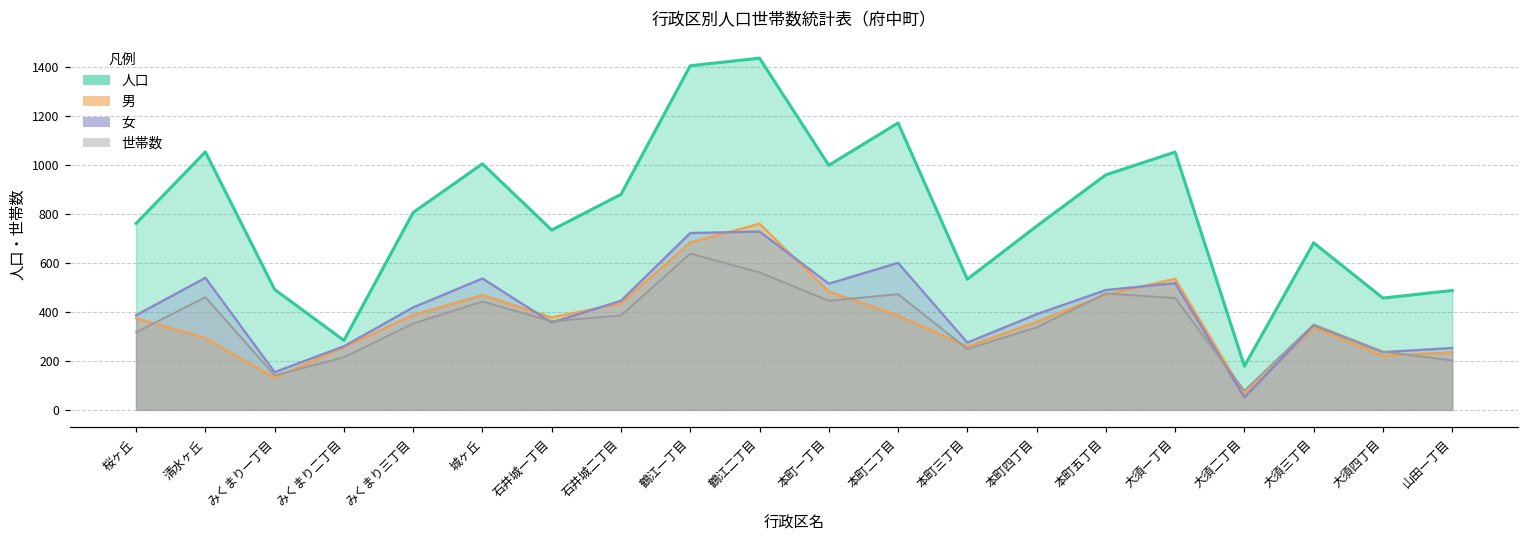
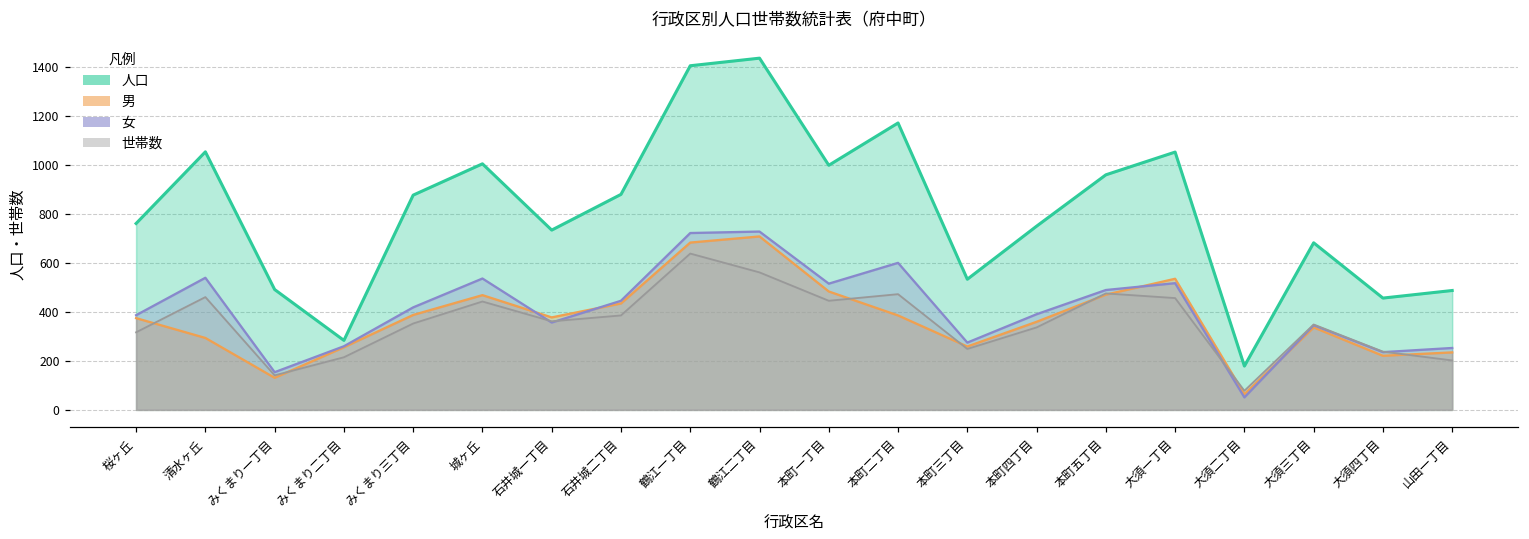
人口, みくまり三丁目: 810 -> 880
男, 鶴江二丁目: 760 -> 710
